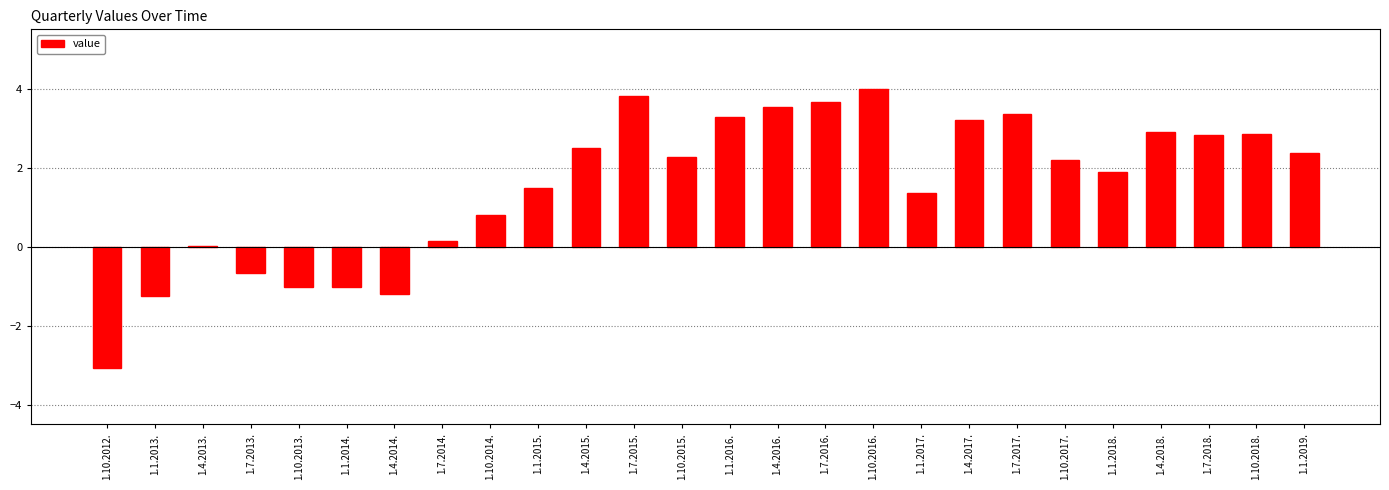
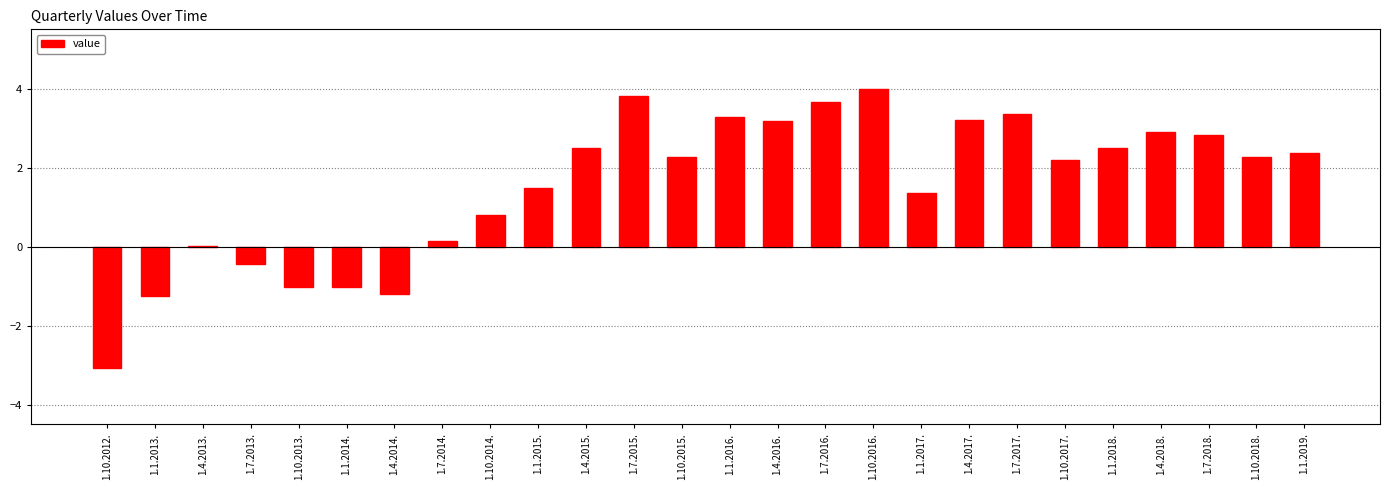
1.7.2013.: -0.7 -> -0.4
1.4.2016.: 3.5 -> 3.2
1.1.2018.: 1.9 -> 2.5
1.10.2018.: 2.9 -> 2.3
